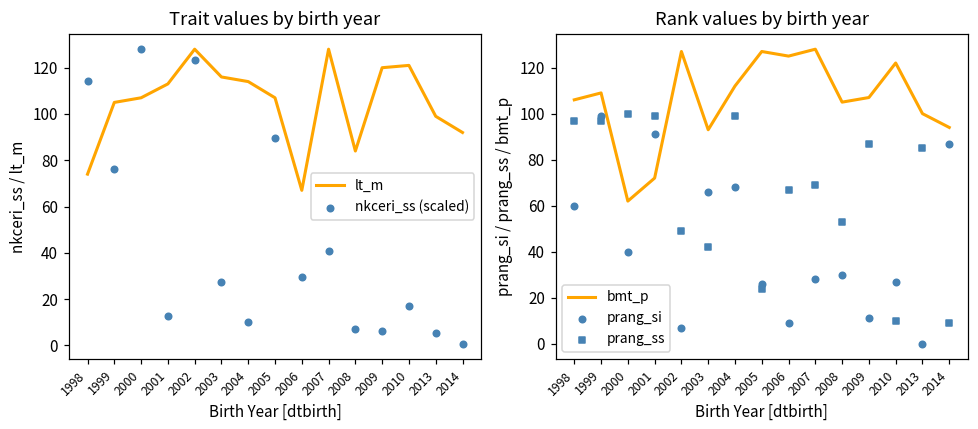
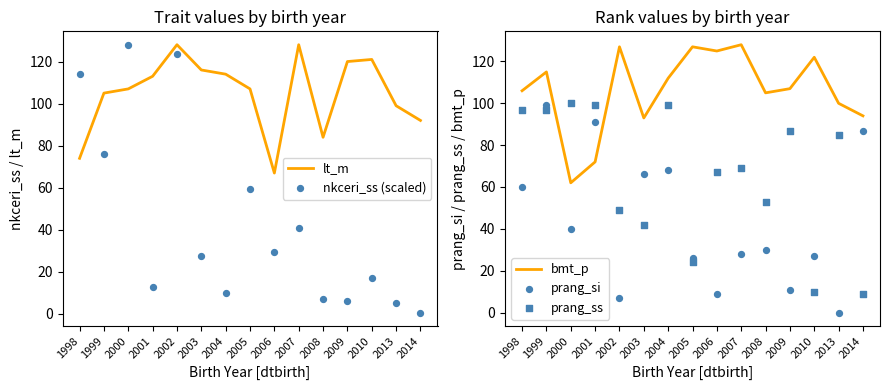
Trait values by birth year, nkceri_ss (scaled), 2005: 90 -> 60
Rank values by birth year, bmt_p, 1999: 109 -> 115
